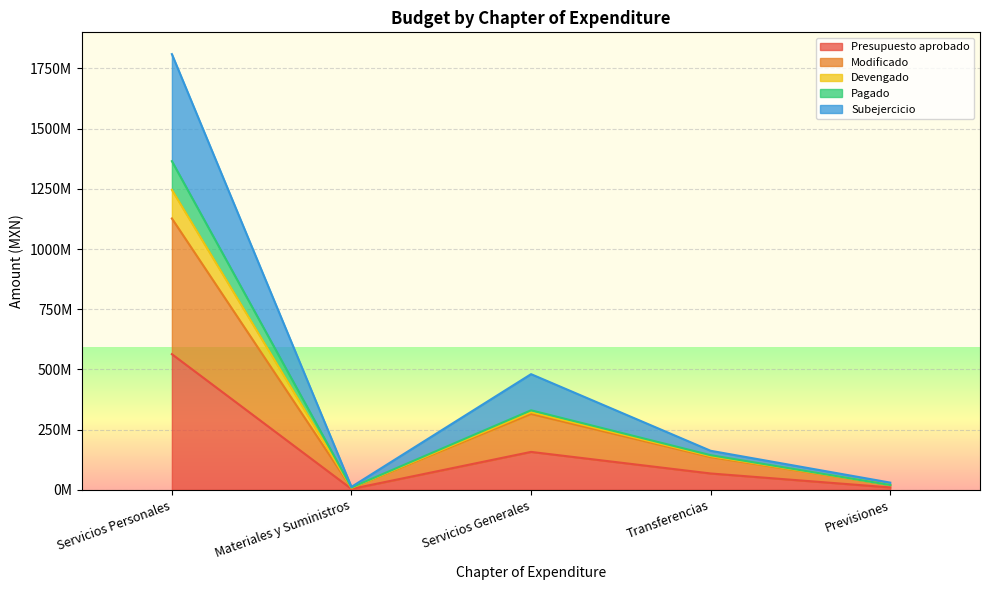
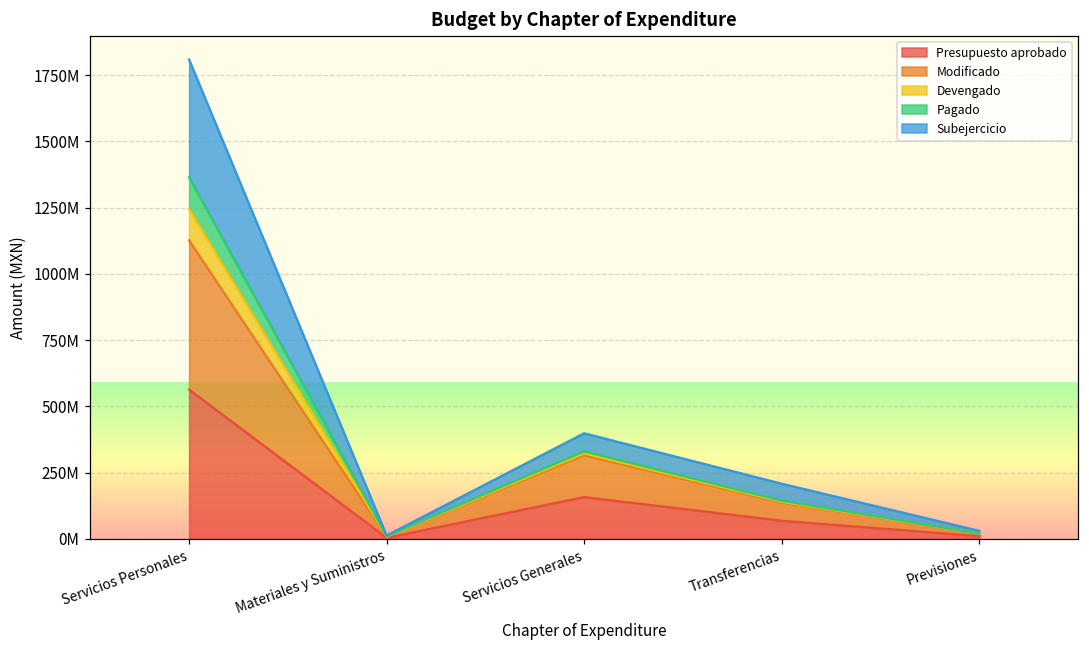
Subejercicio, Servicios Generales: 150000000 -> 70000000
Subejercicio, Transferencias: 20000000 -> 60000000
